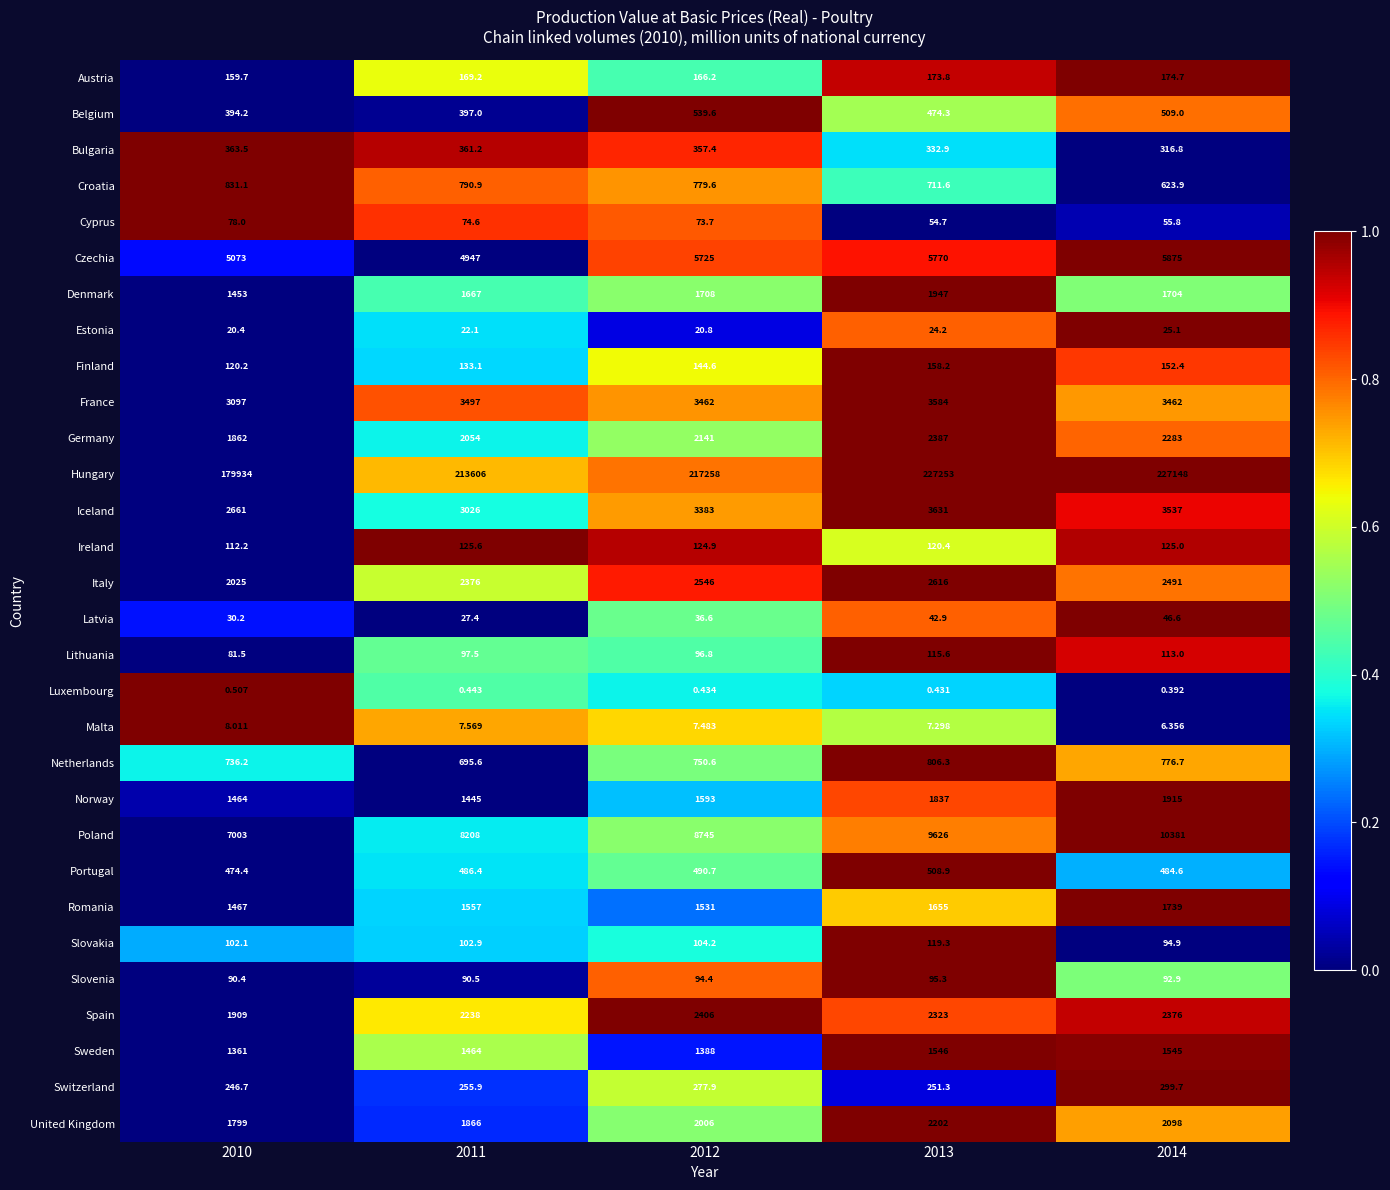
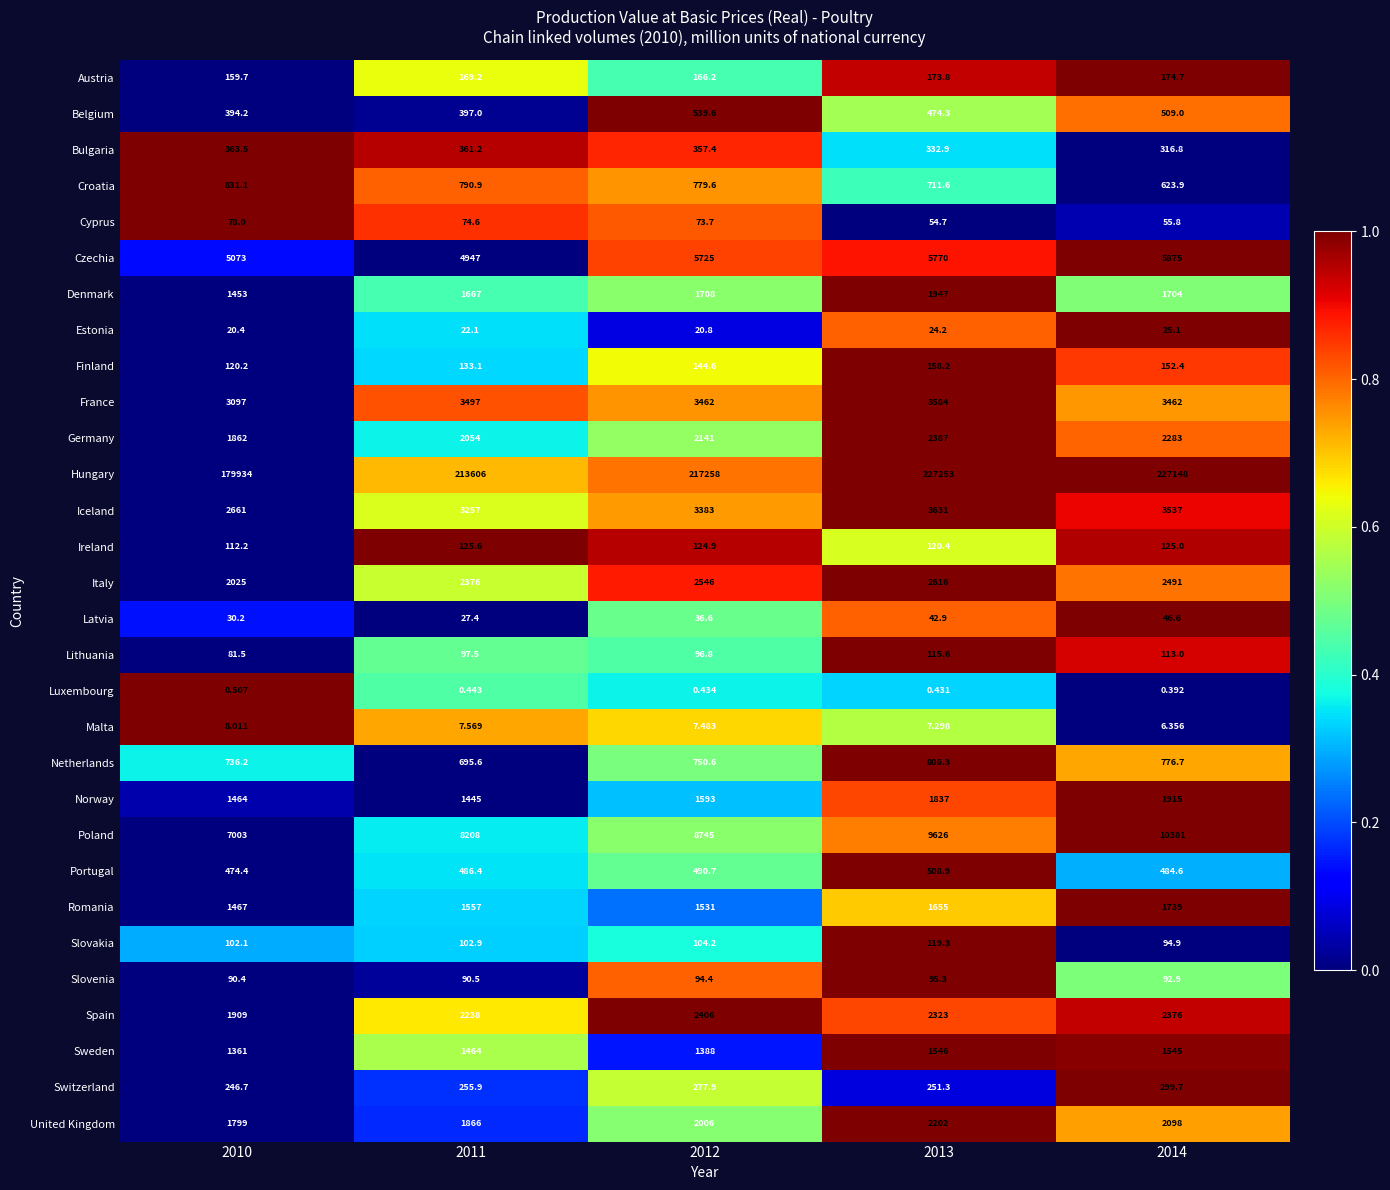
Iceland, 2011: 3026 -> 3257
